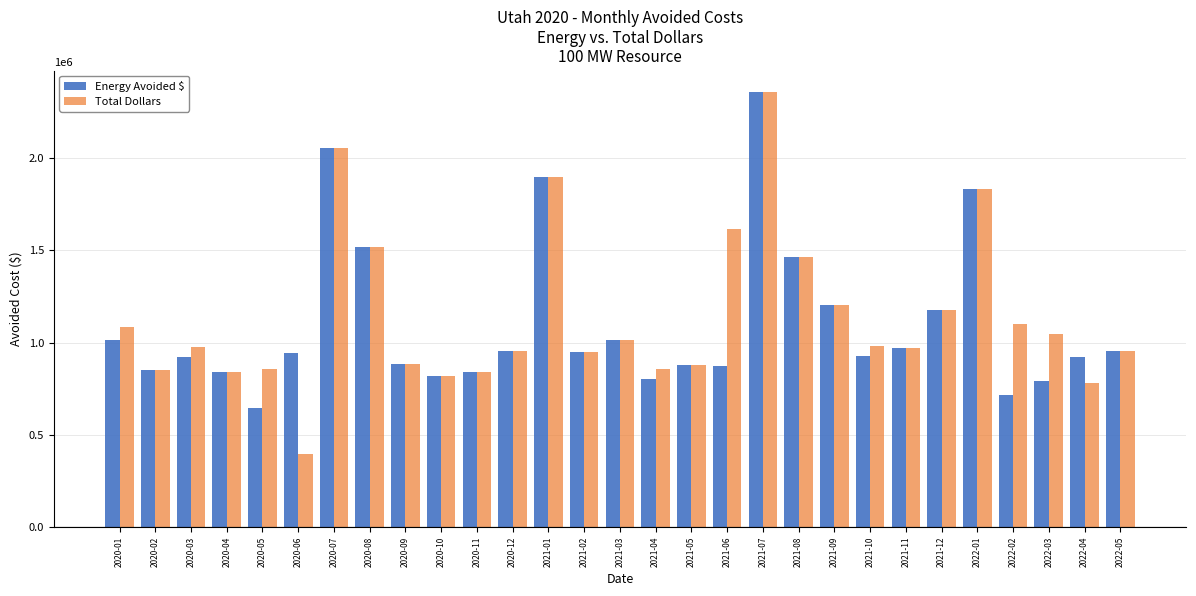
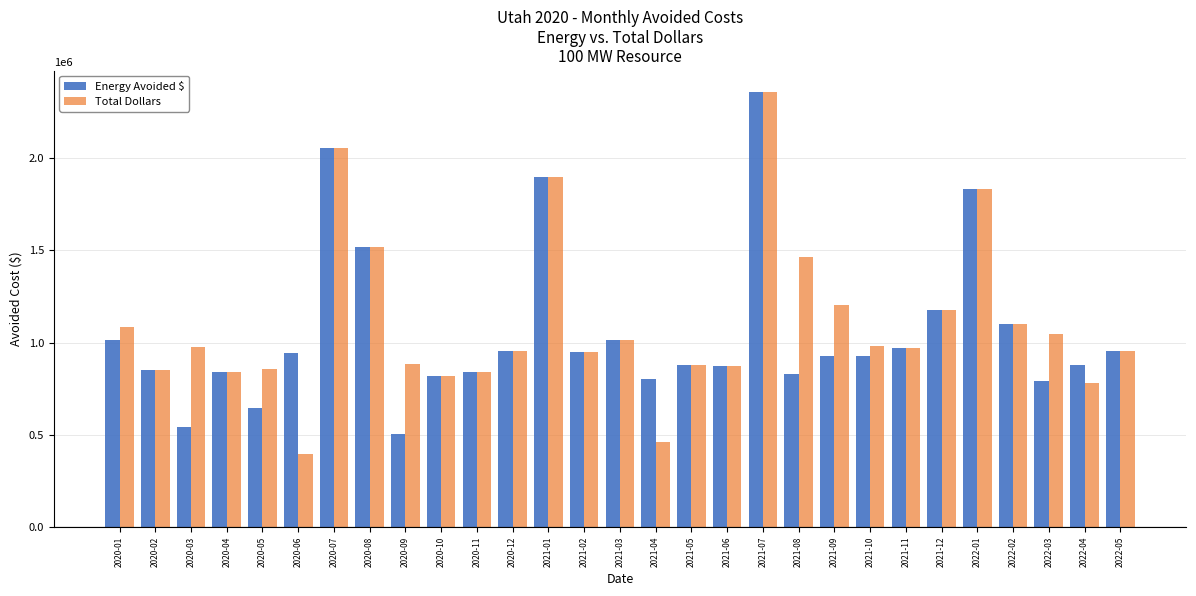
Energy Avoided $, 2020-03: 920000 -> 540000
Energy Avoided $, 2020-09: 890000 -> 510000
Total Dollars, 2021-04: 860000 -> 460000
Total Dollars, 2021-06: 1610000 -> 870000
Energy Avoided $, 2021-08: 1470000 -> 830000
Energy Avoided $, 2021-09: 1200000 -> 930000
Energy Avoided $, 2022-02: 720000 -> 1100000
Energy Avoided $, 2022-04: 920000 -> 880000
